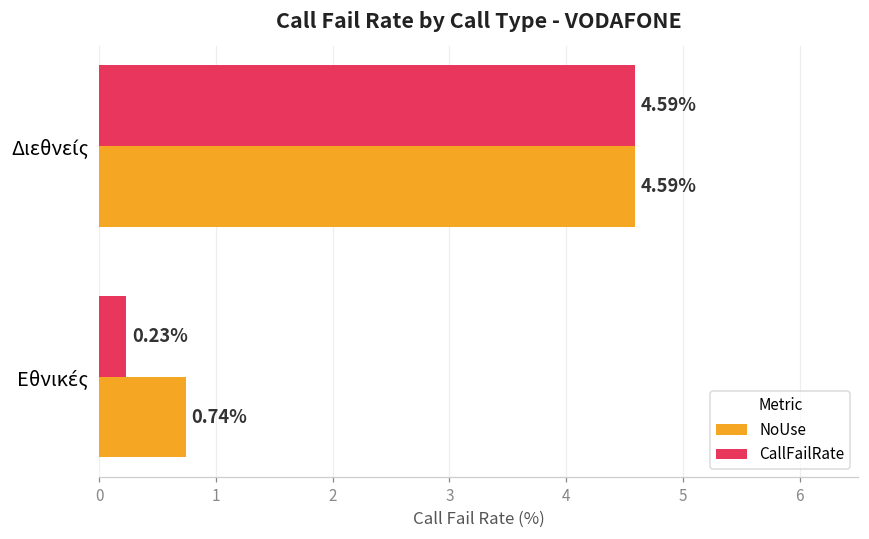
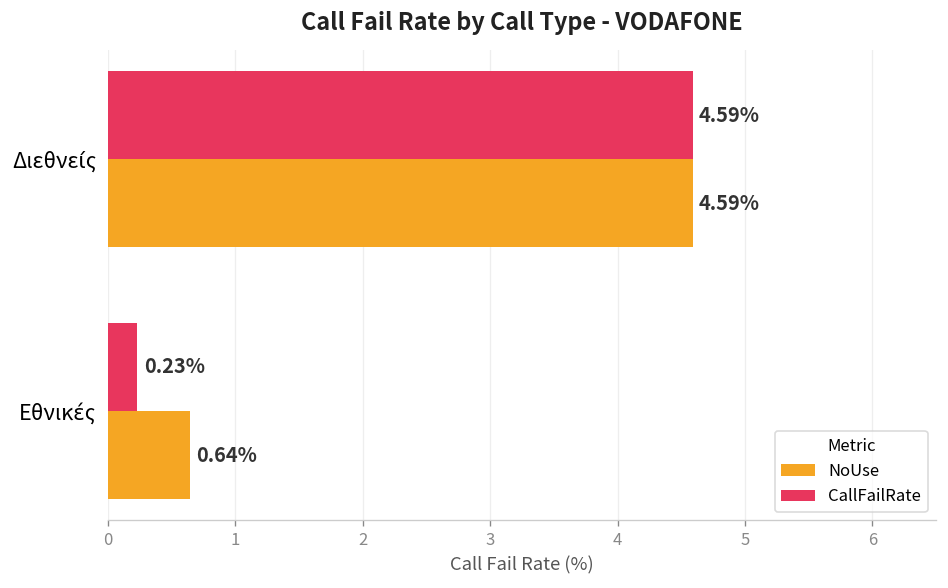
NoUse, Εθνικές: 0.74% -> 0.64%
